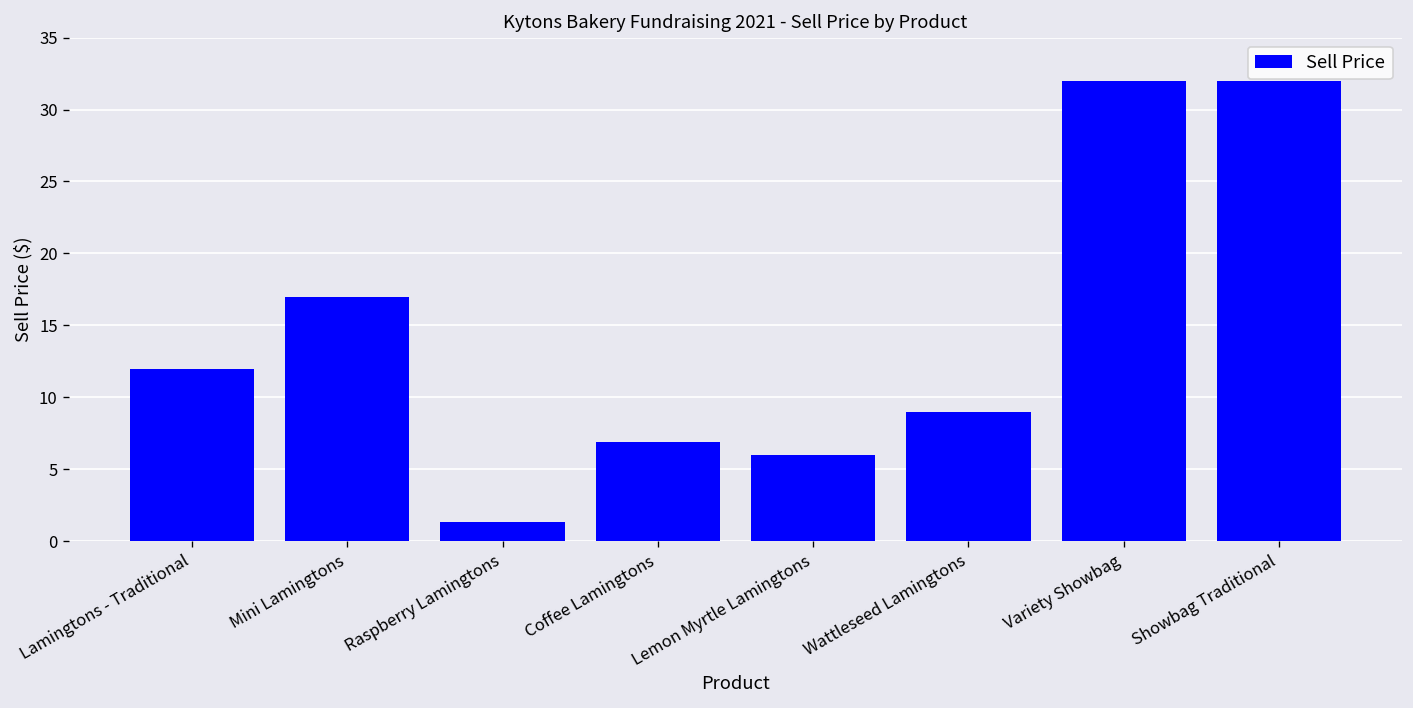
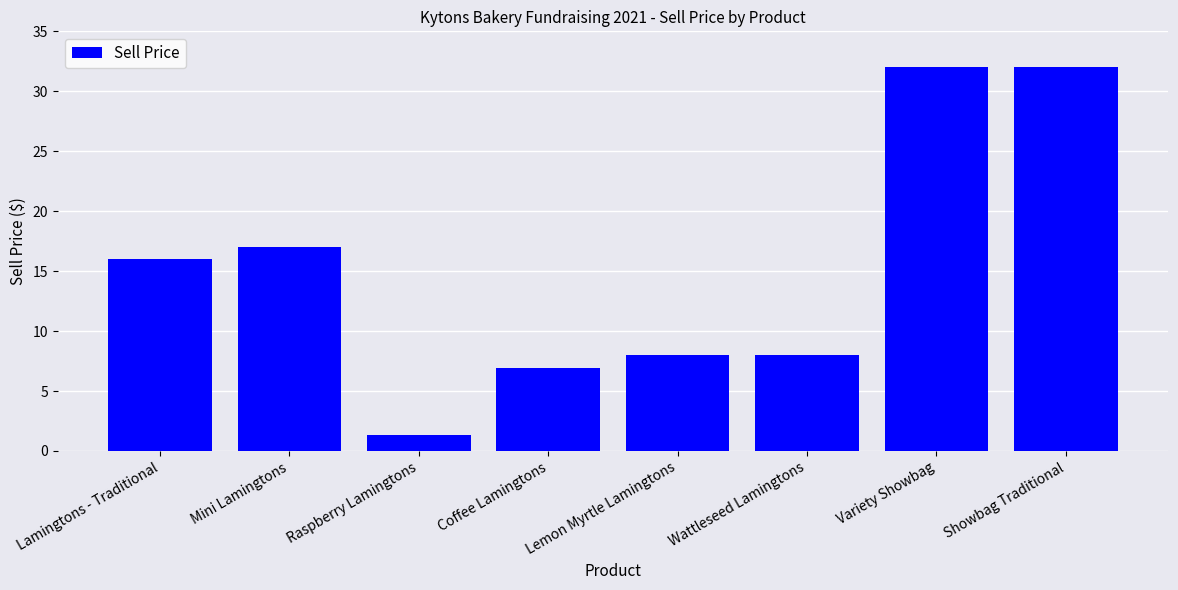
Lamingtons - Traditional: 12 -> 16
Lemon Myrtle Lamingtons: 6 -> 8
Wattleseed Lamingtons: 9 -> 8
